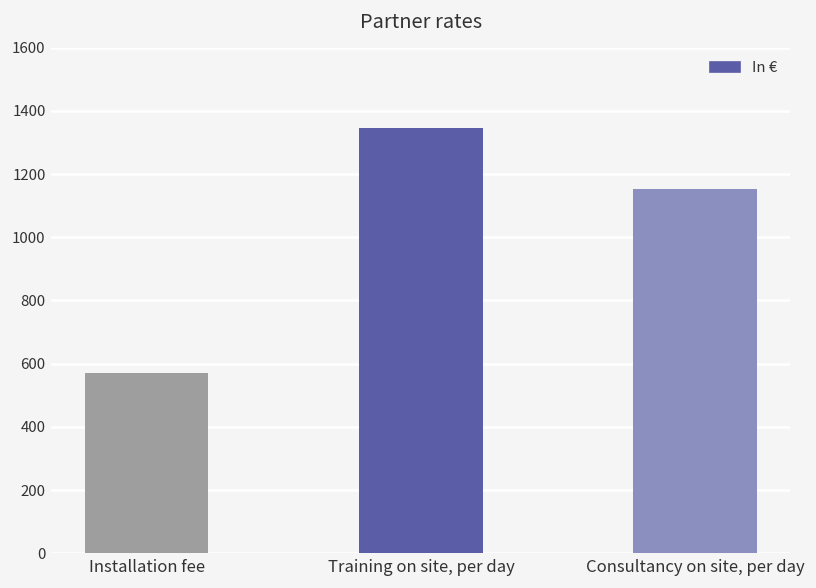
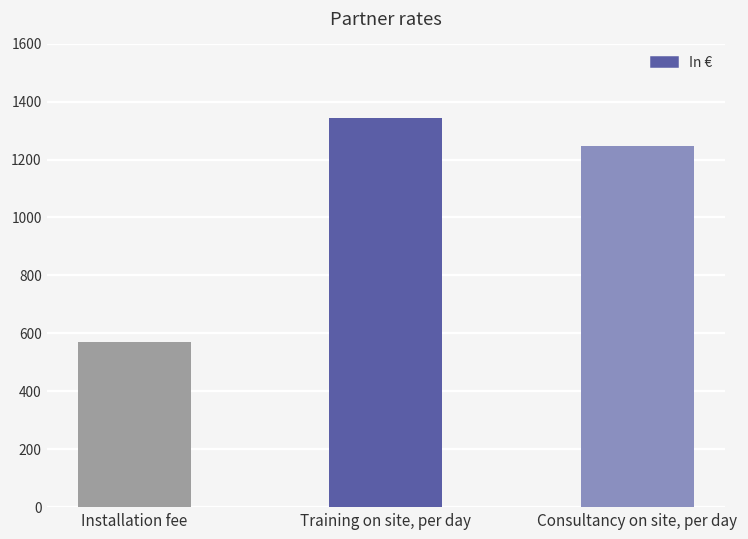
Consultancy on site, per day: 1150 -> 1250
